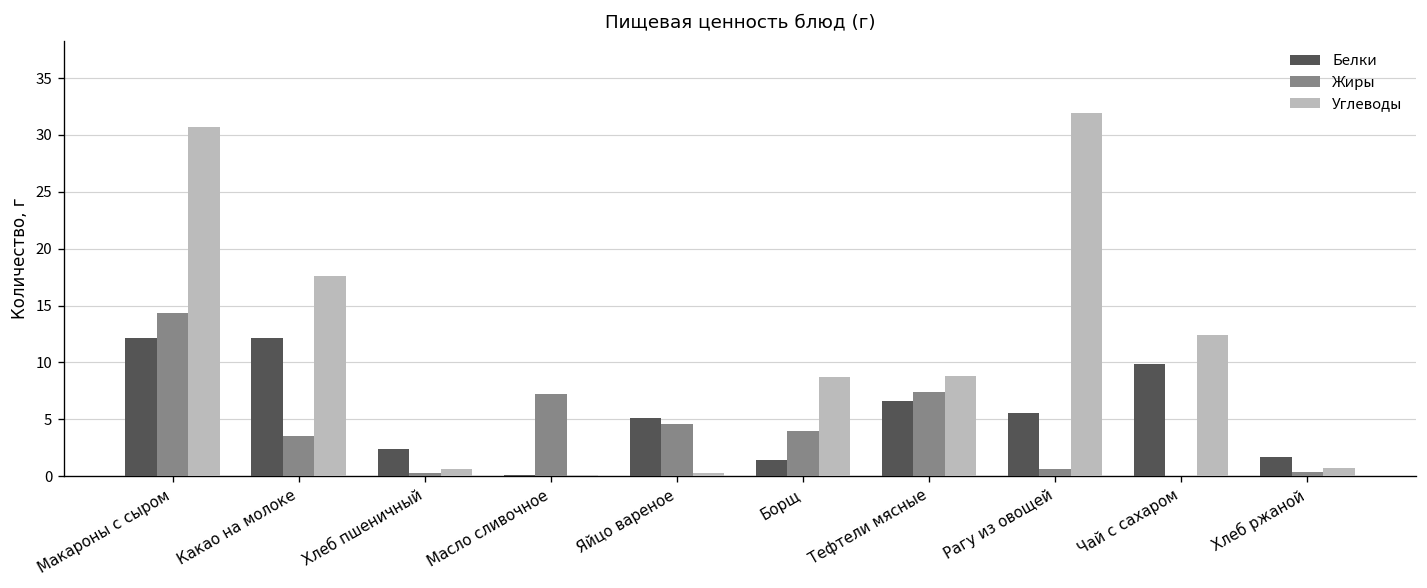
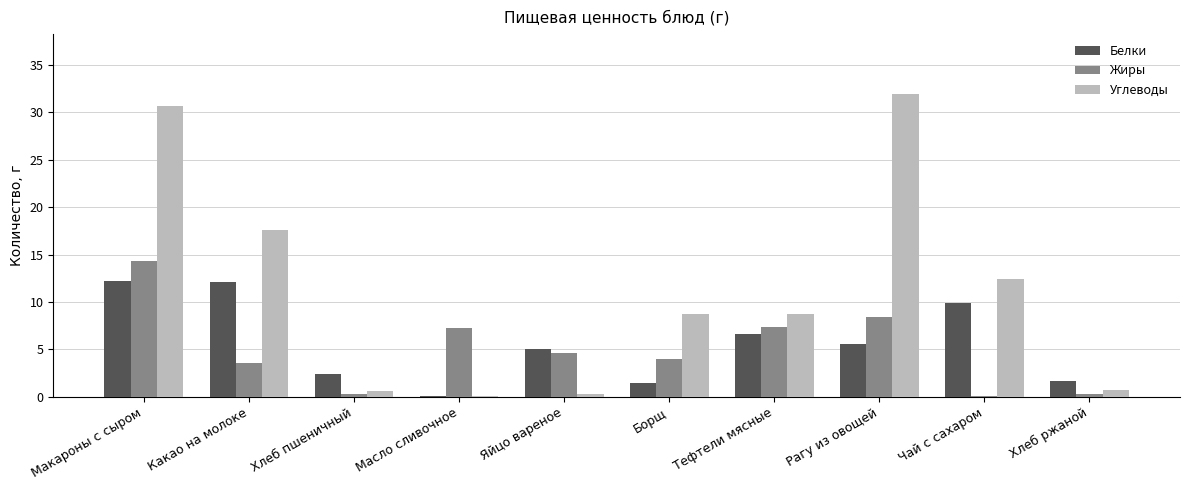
Жиры, Рагу из овощей: 1 -> 8
